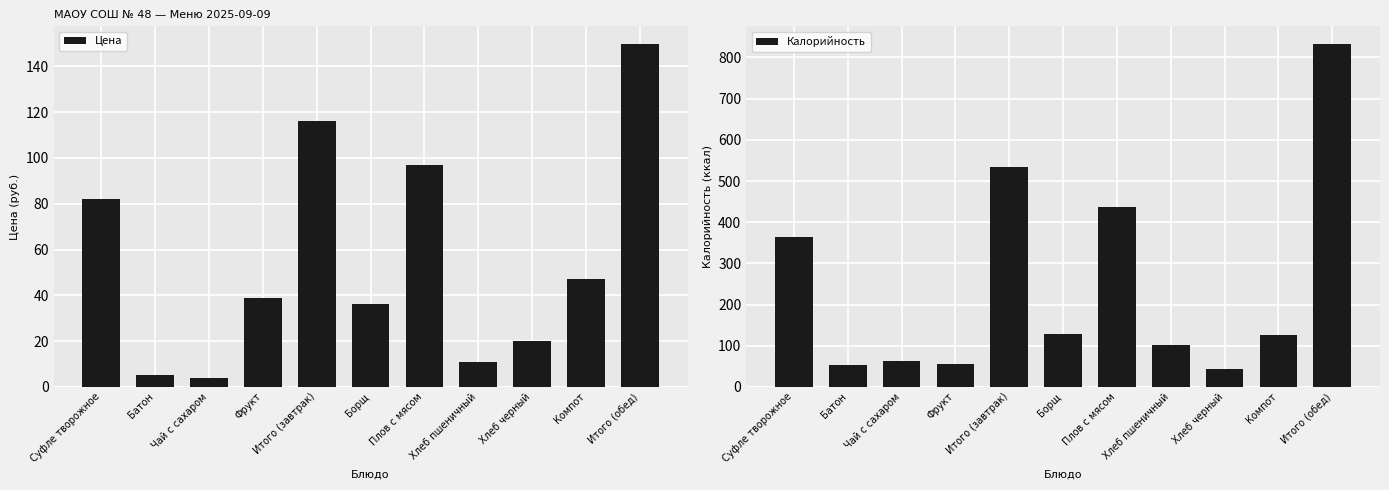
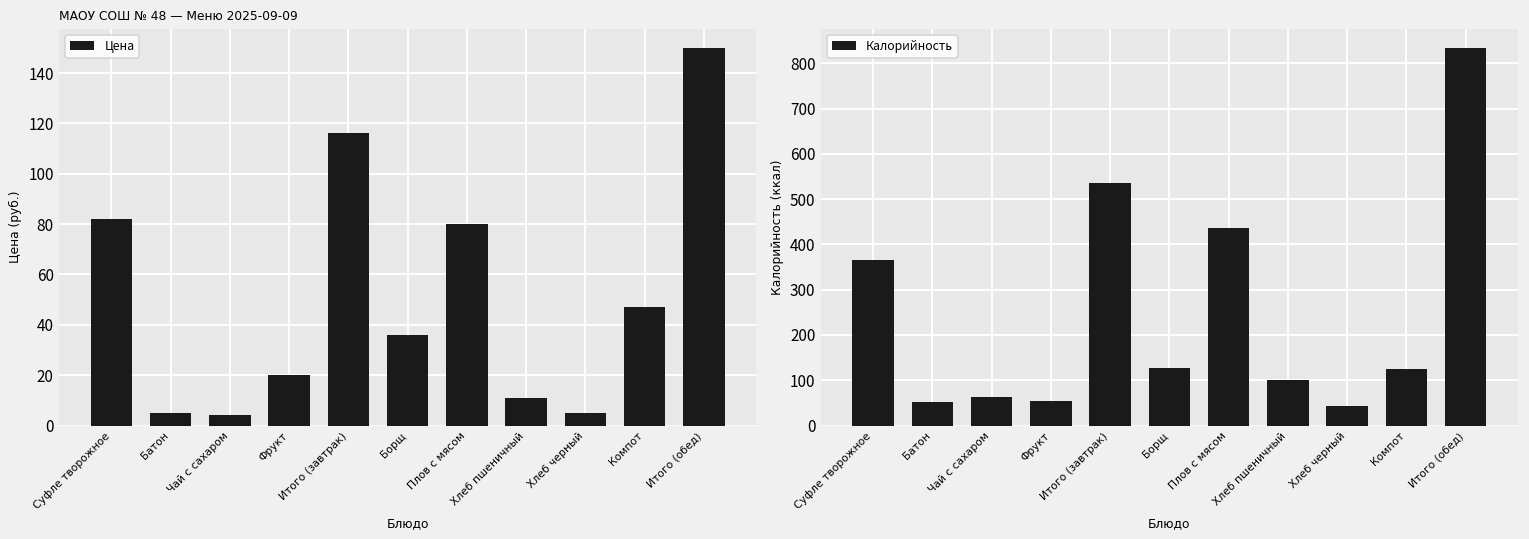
МАОУ СОШ № 48 — Меню 2025-09-09, Фрукт: 39 -> 20
МАОУ СОШ № 48 — Меню 2025-09-09, Плов с мясом: 97 -> 80
МАОУ СОШ № 48 — Меню 2025-09-09, Хлеб черный: 20 -> 5
